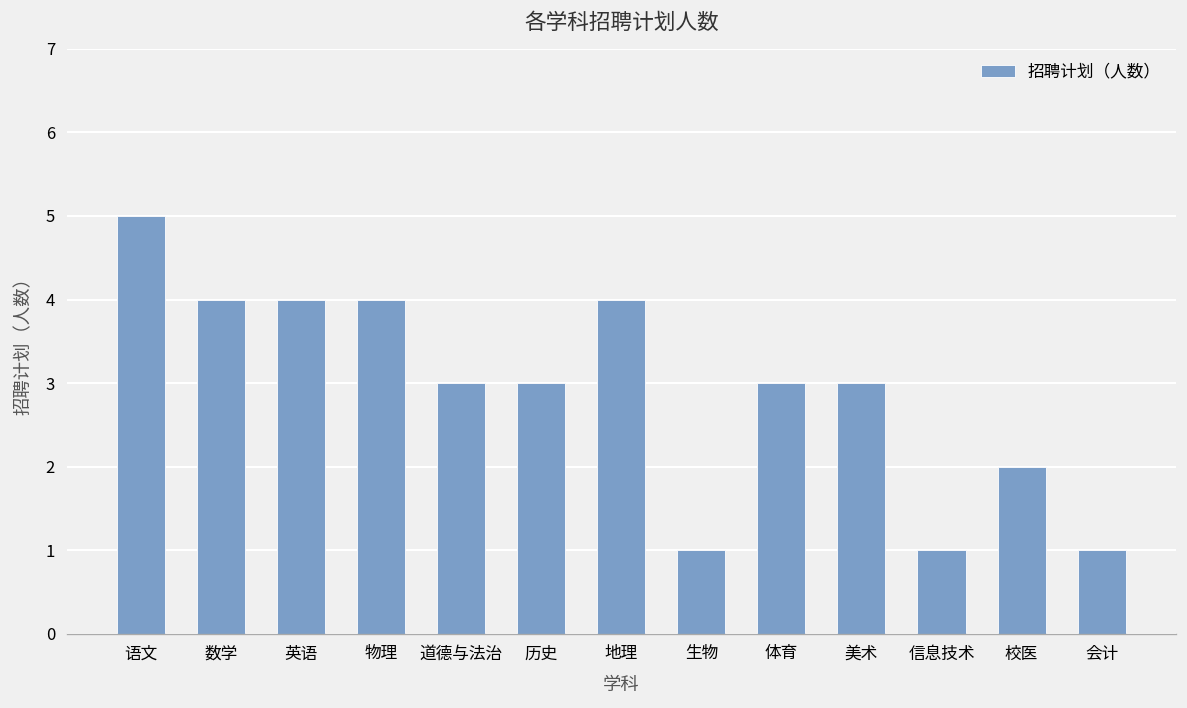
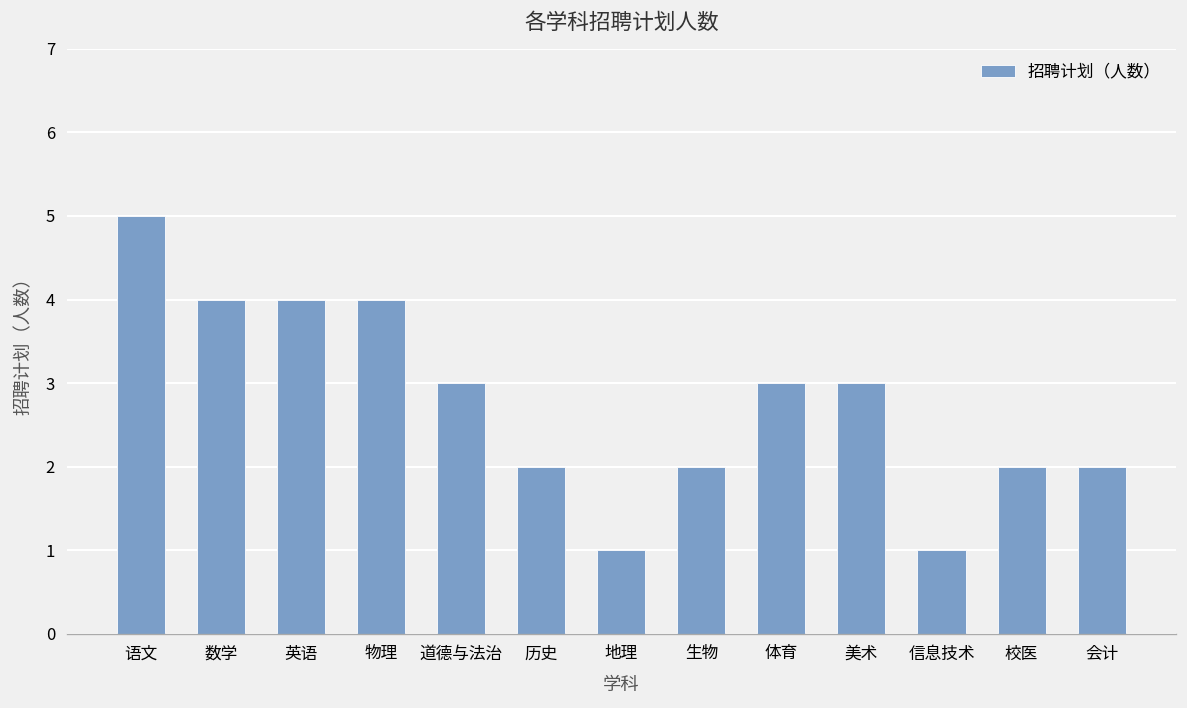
历史: 3 -> 2
地理: 4 -> 1
生物: 1 -> 2
会计: 1 -> 2
